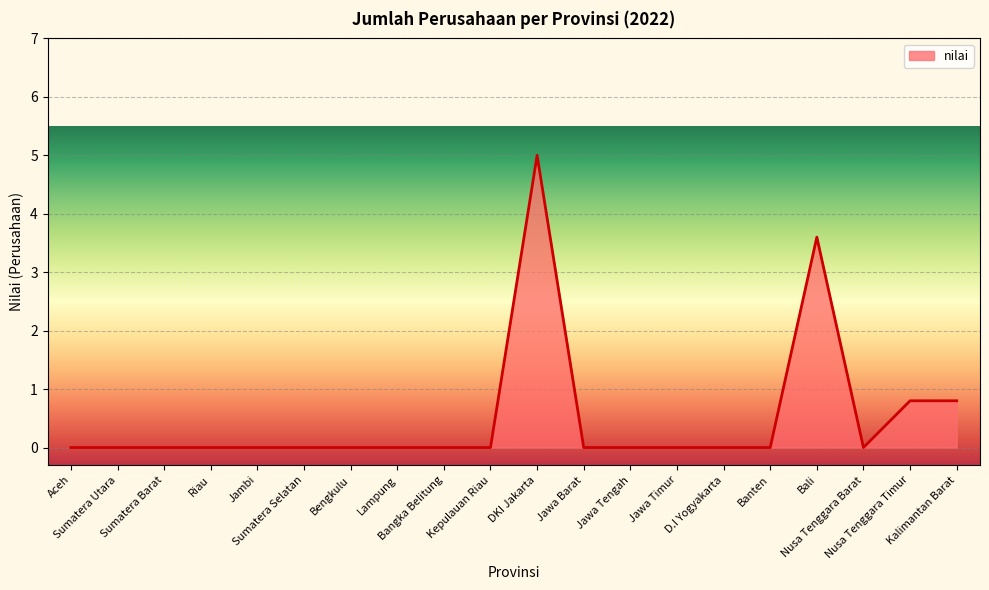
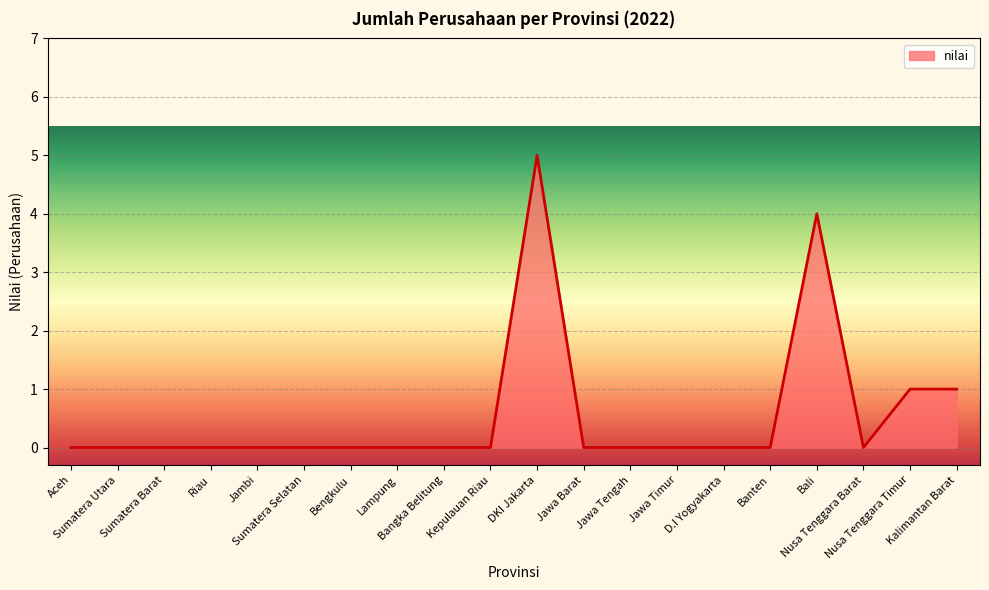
Bali: 3.6 -> 4.0
Nusa Tenggara Timur: 0.8 -> 1.0
Kalimantan Barat: 0.8 -> 1.0
